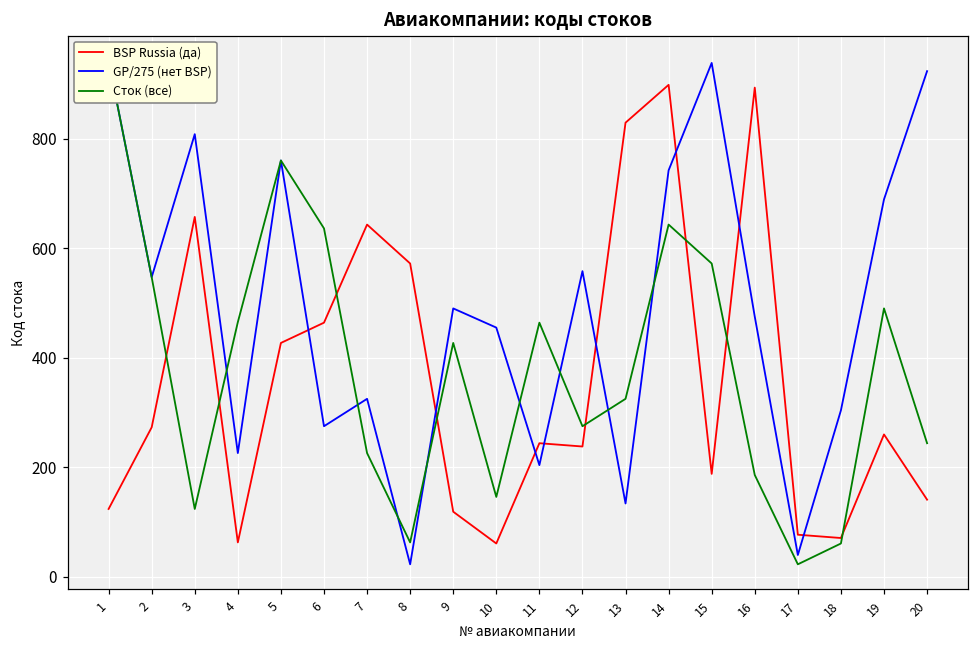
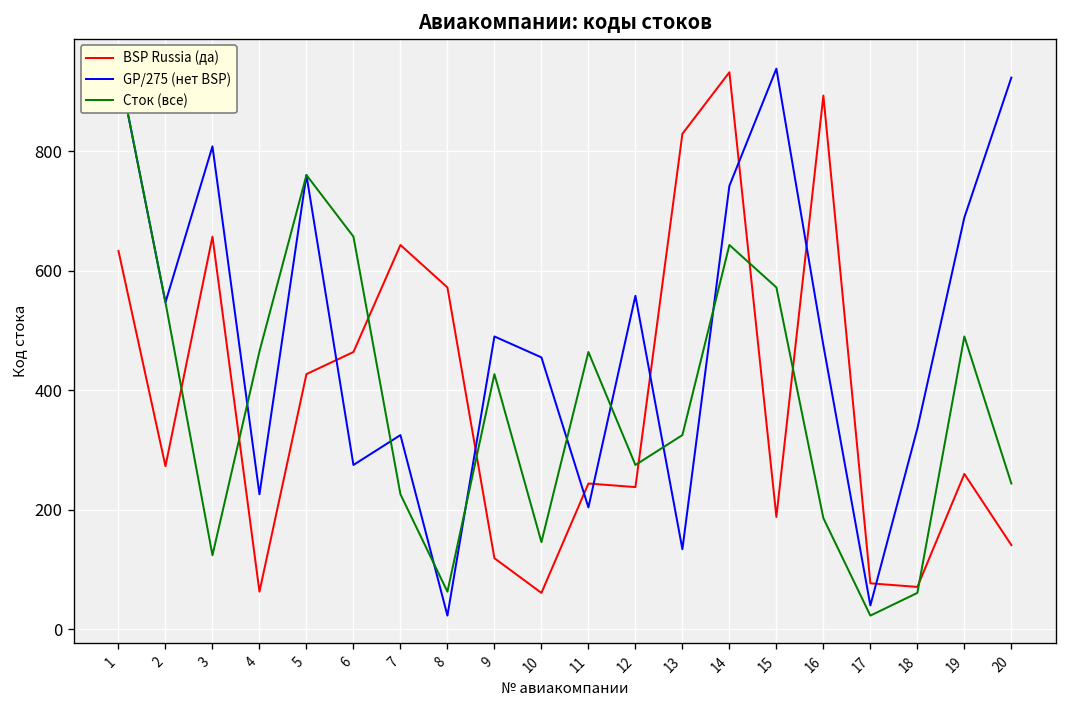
BSP Russia (да), 1: 120 -> 630
Сток (все), 6: 640 -> 660
BSP Russia (да), 14: 900 -> 930
GP/275 (нет BSP), 18: 300 -> 340
